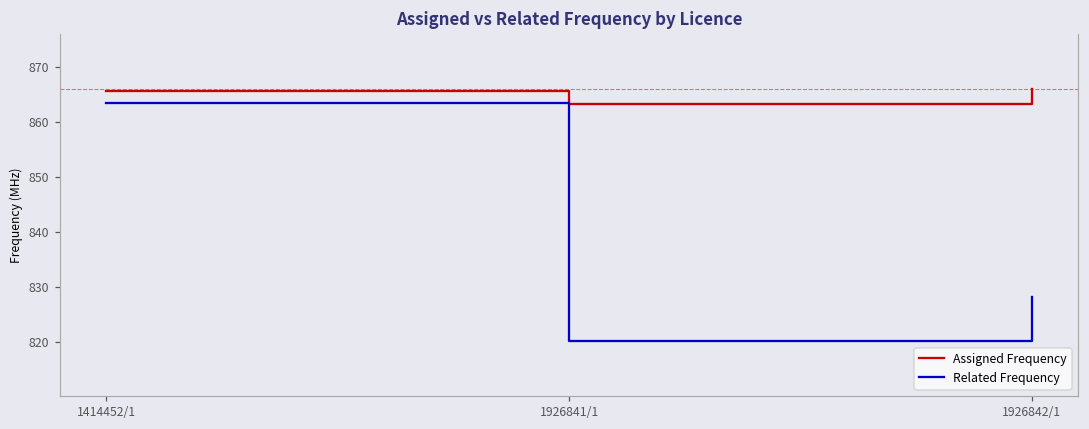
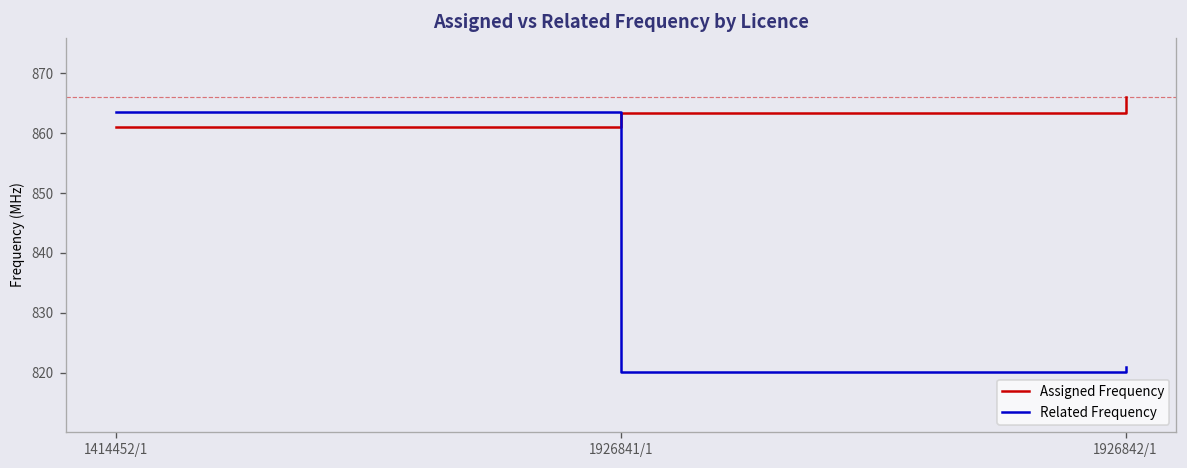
Assigned Frequency, 1414452/1: 866 -> 861
Related Frequency, 1926842/1: 828 -> 821
